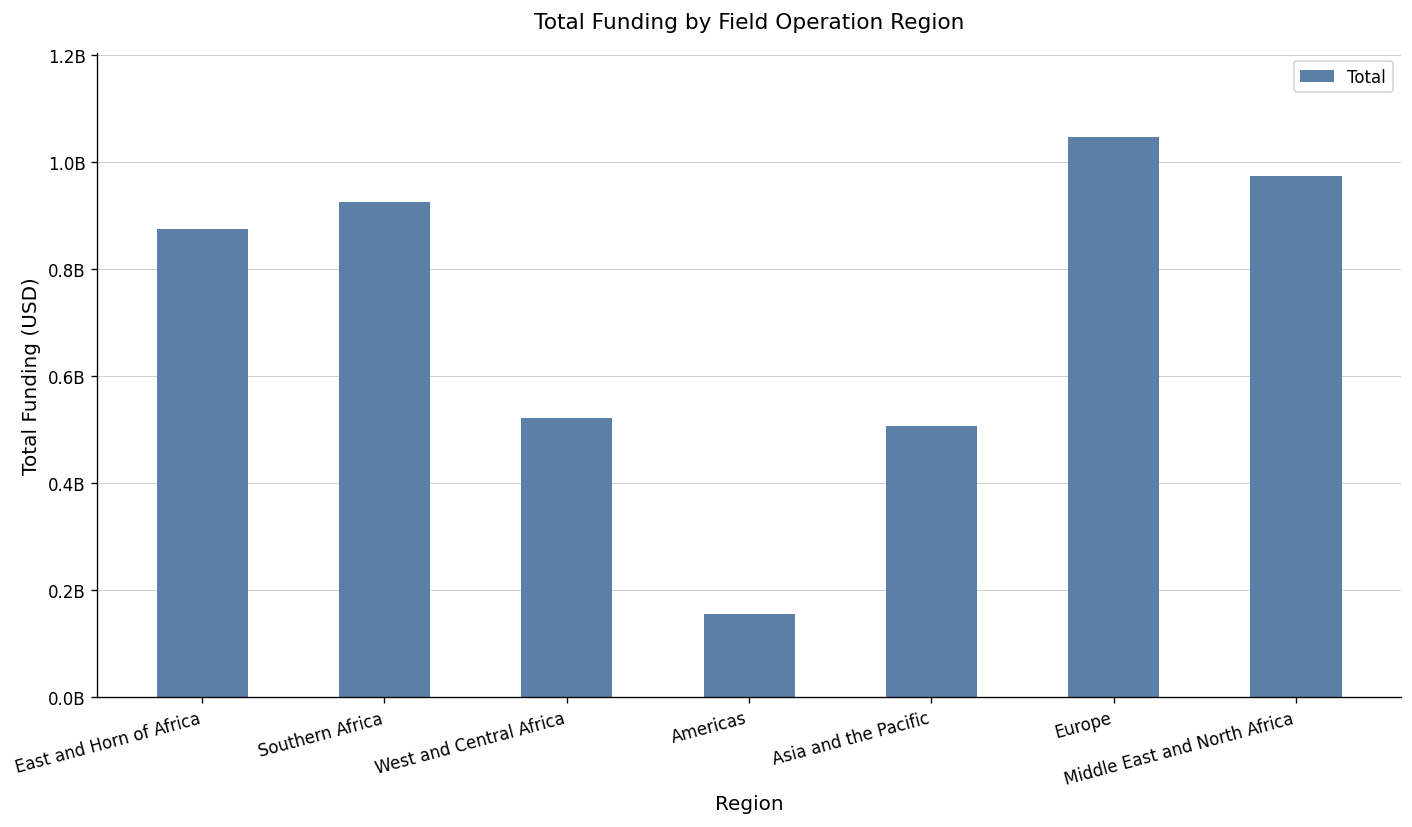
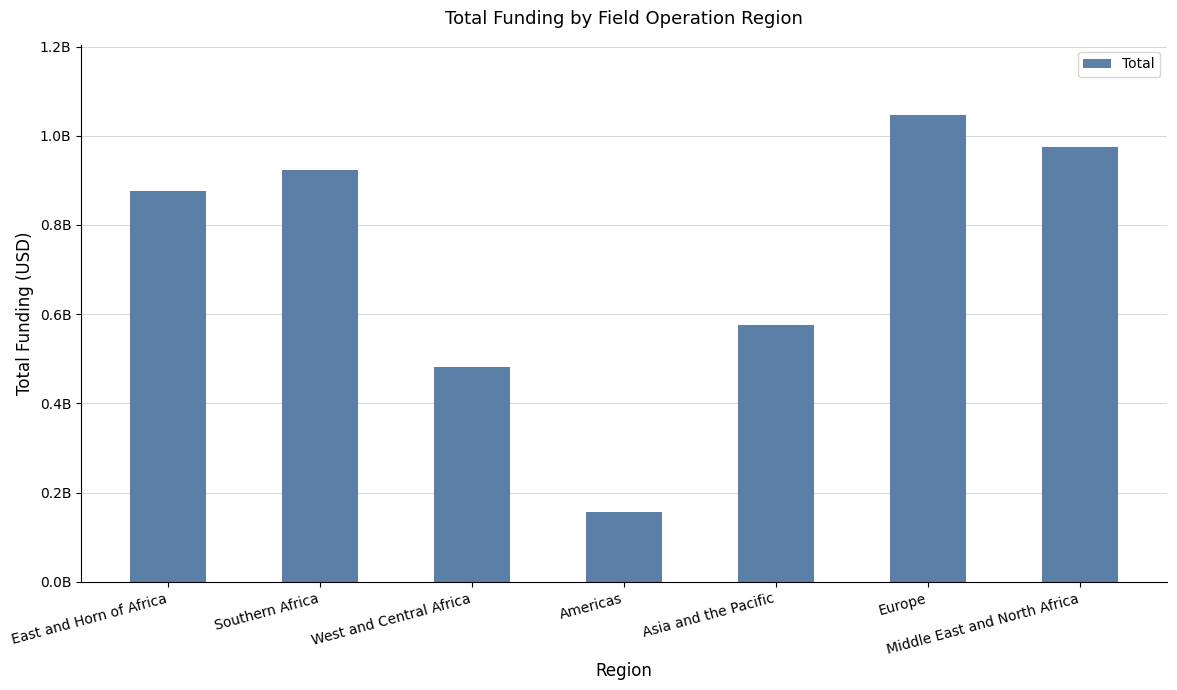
West and Central Africa: 520000000 -> 480000000
Asia and the Pacific: 510000000 -> 580000000
